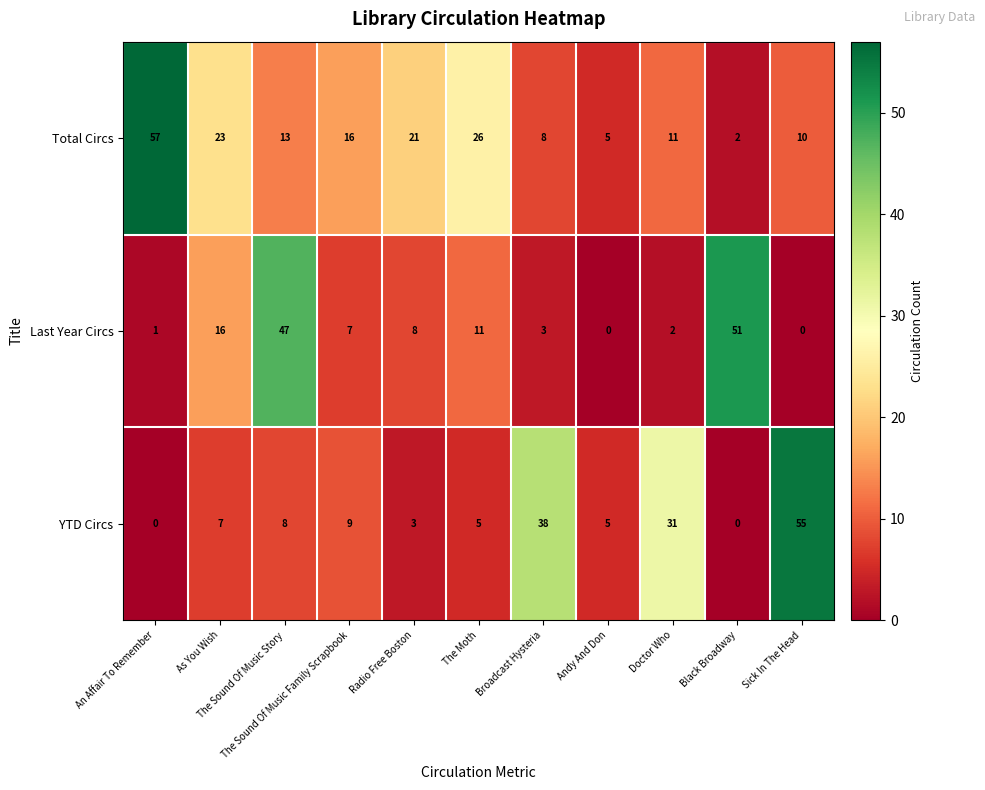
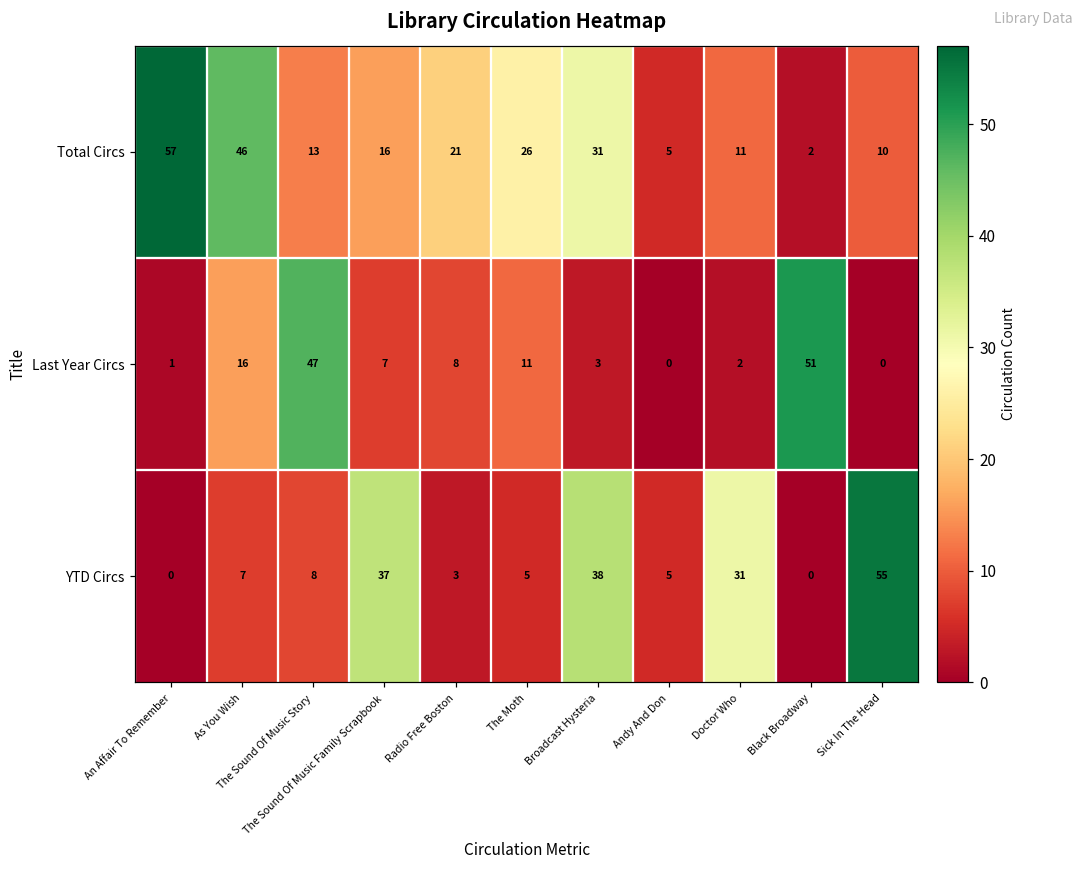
Total Circs, As You Wish: 23 -> 46
Total Circs, Broadcast Hysteria: 8 -> 31
YTD Circs, The Sound Of Music Family Scrapbook: 9 -> 37
